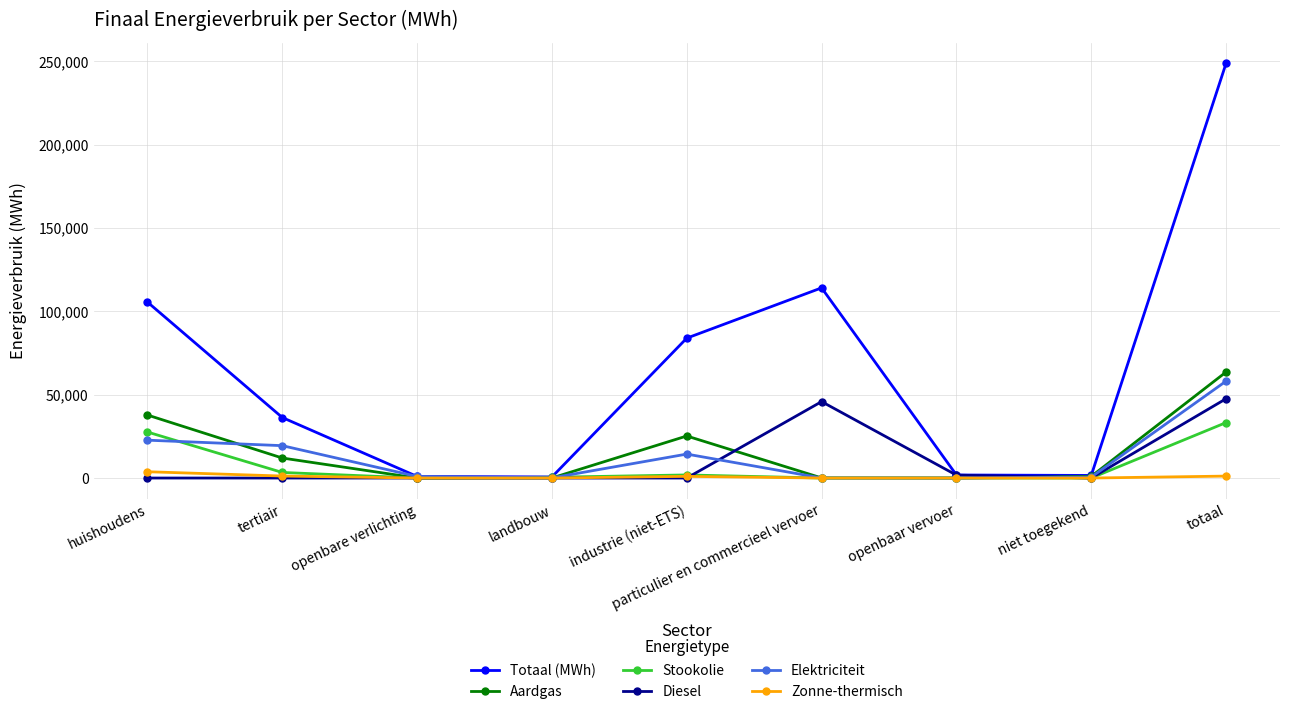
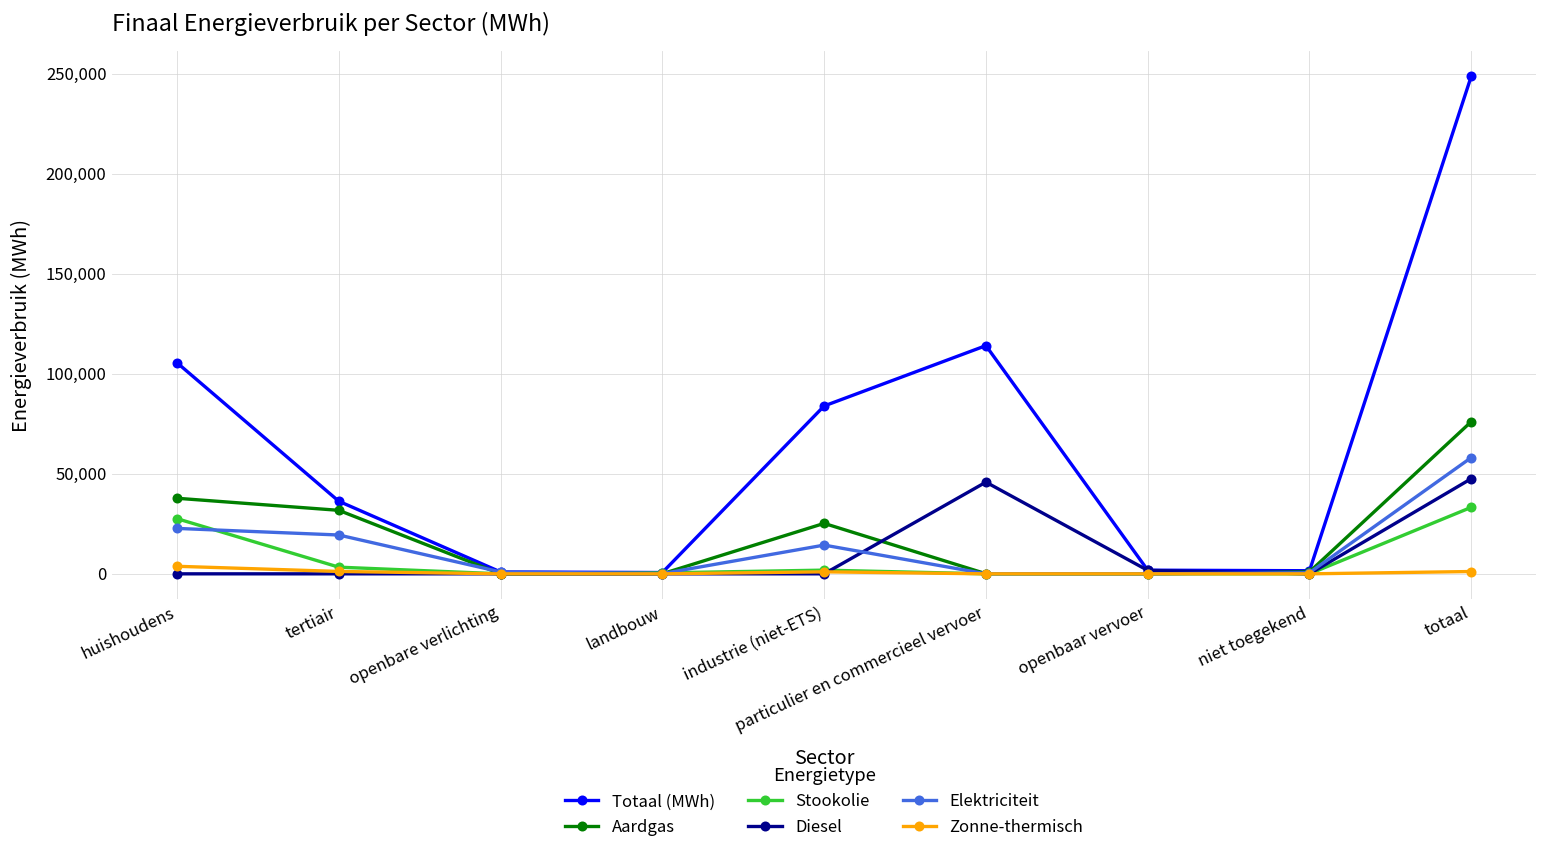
Aardgas, tertiair: 12,000 -> 32,000
Aardgas, totaal: 64,000 -> 76,000
